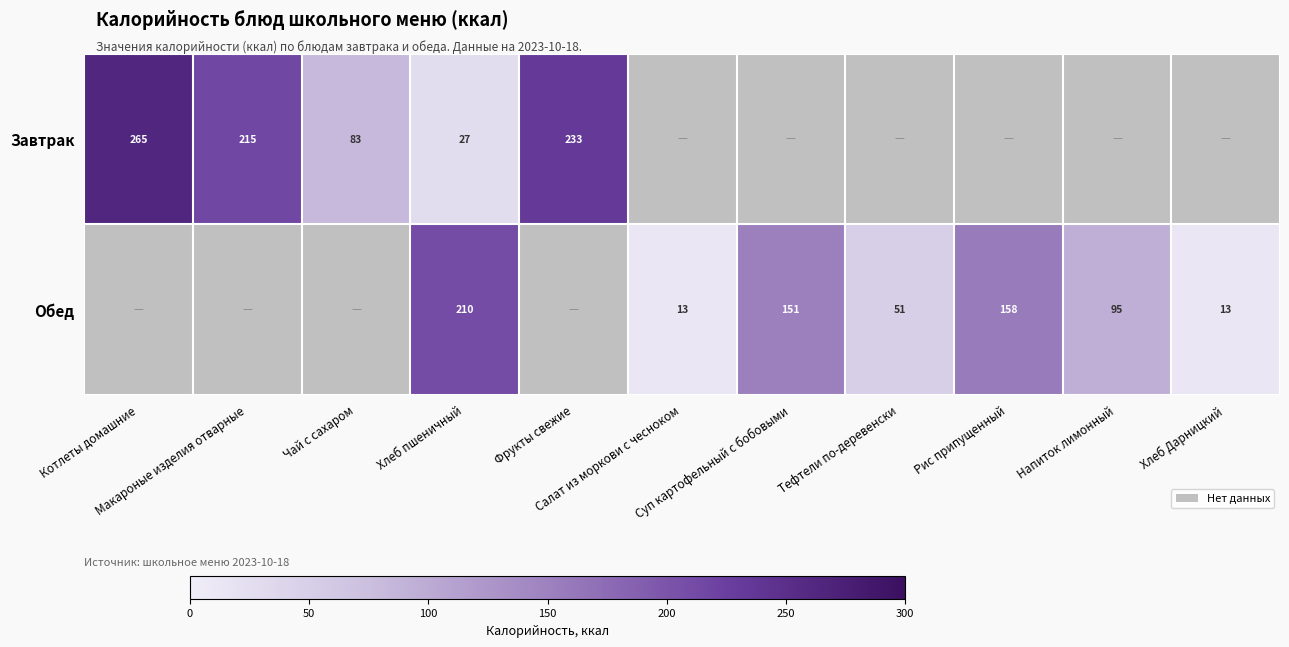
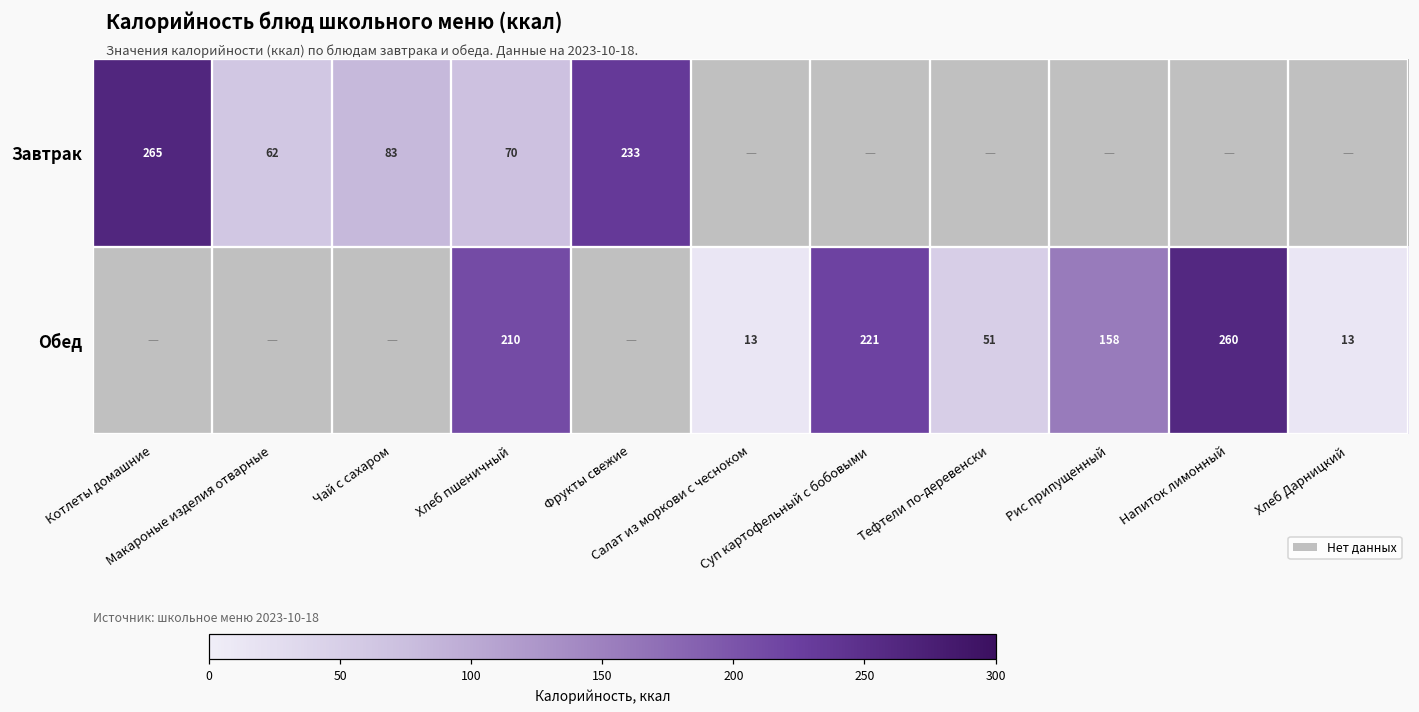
Завтрак, Макароные изделия отварные: 215 -> 62
Завтрак, Хлеб пшеничный: 27 -> 70
Обед, Суп картофельный с бобовыми: 151 -> 221
Обед, Напиток лимонный: 95 -> 260
